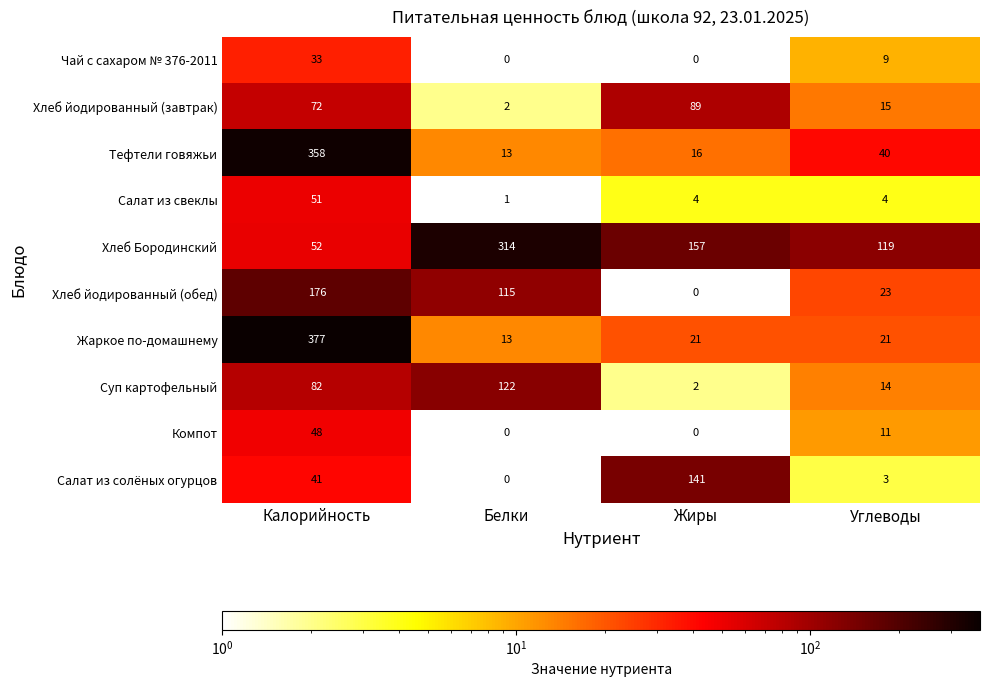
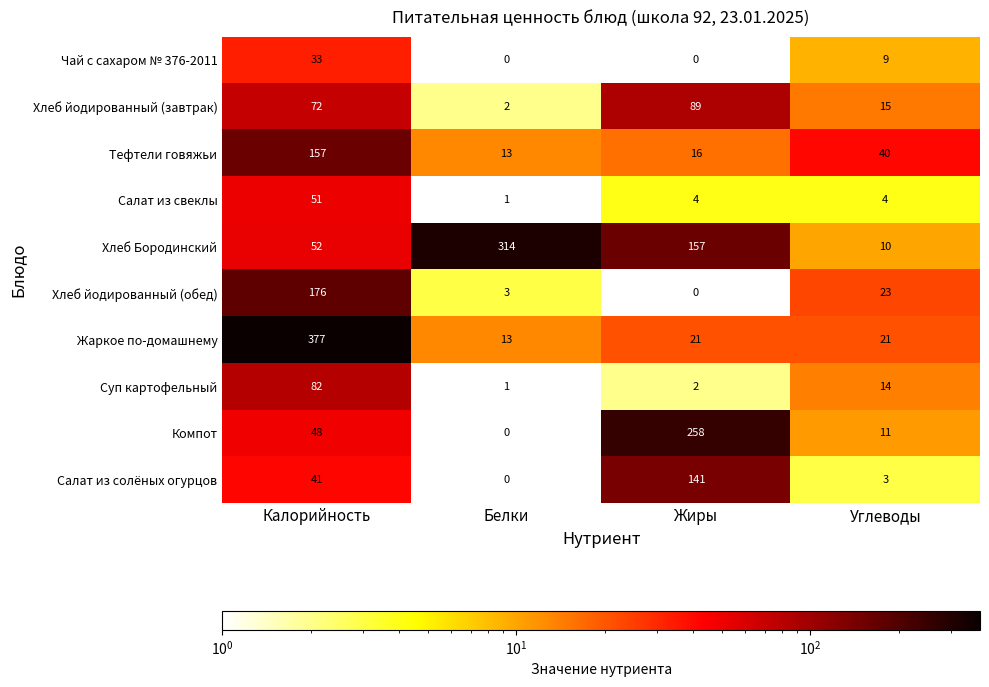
Тефтели говяжьи, Калорийность: 358 -> 157
Хлеб Бородинский, Углеводы: 119 -> 10
Хлеб йодированный (обед), Белки: 115 -> 3
Суп картофельный, Белки: 122 -> 1
Компот, Жиры: 0 -> 258
